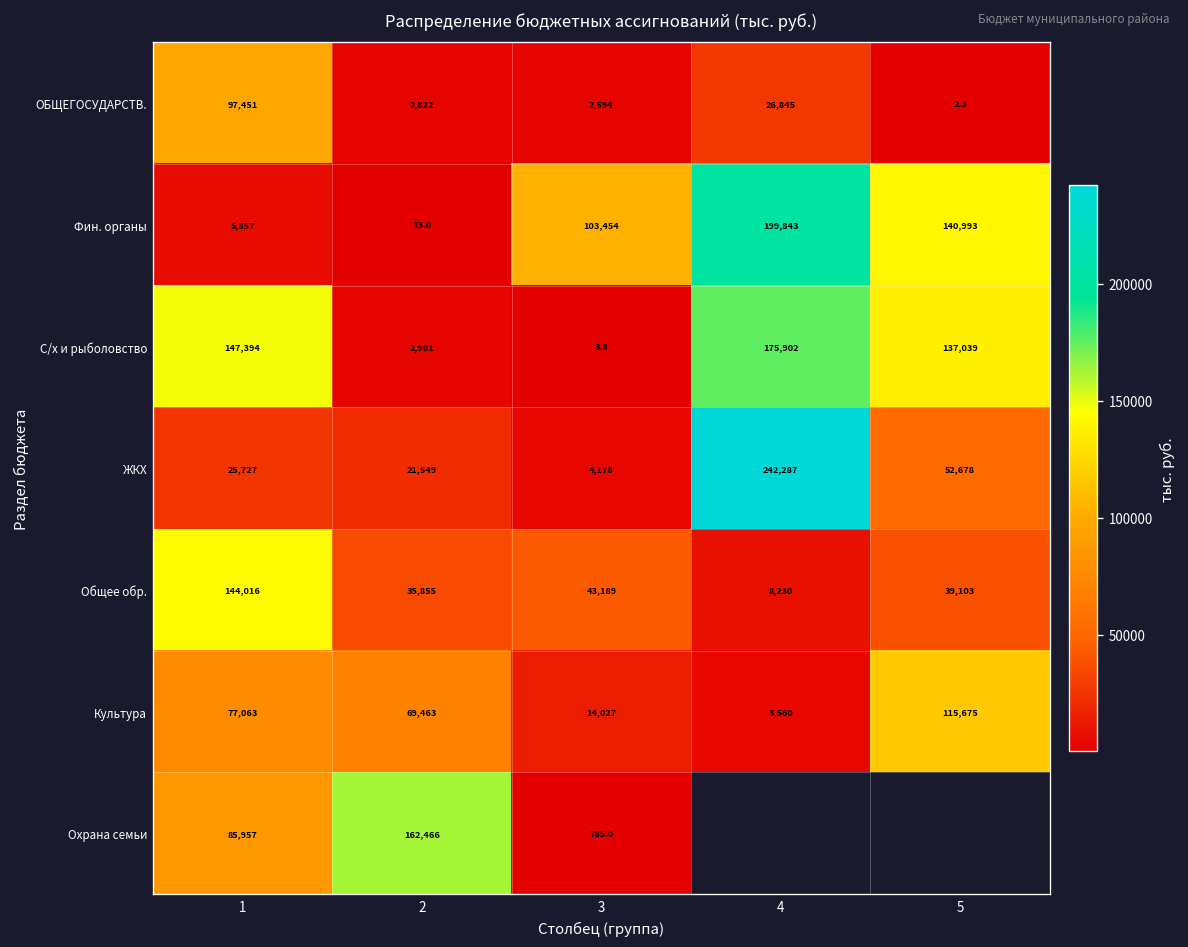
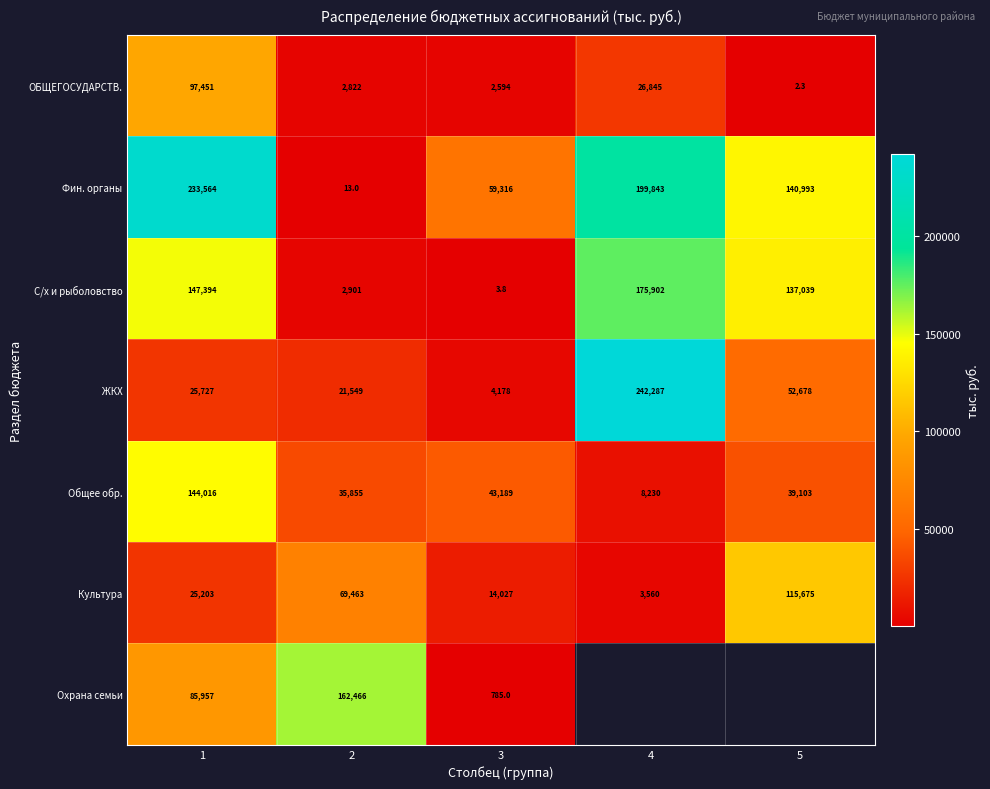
Фин. органы, 1: 5,857 -> 233,564
Фин. органы, 3: 103,454 -> 59,316
Культура, 1: 77,063 -> 25,203
